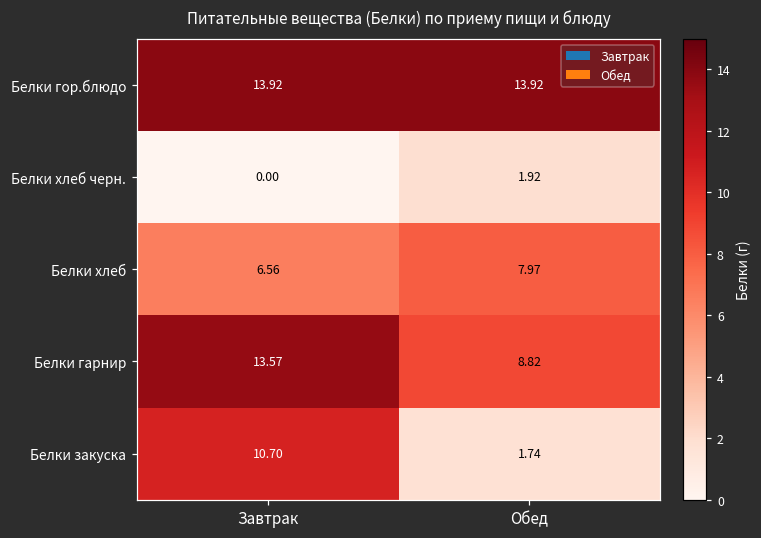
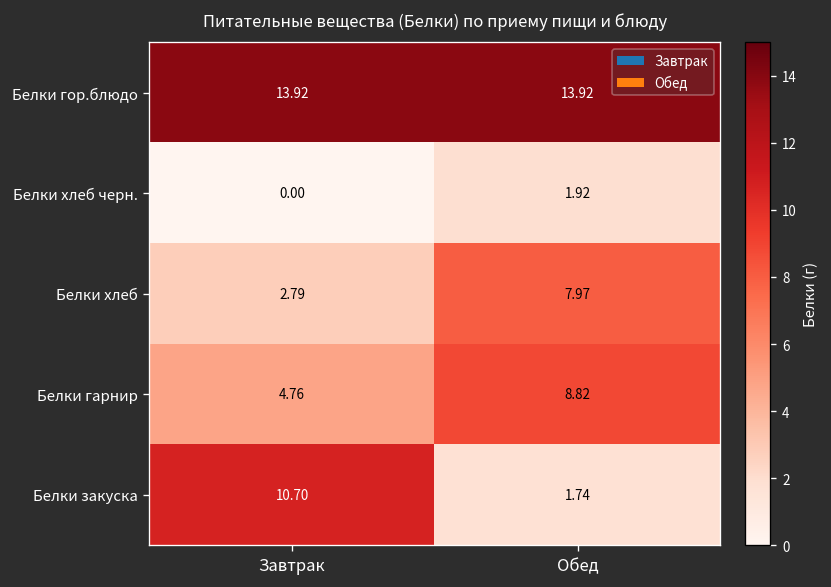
Белки хлеб, Завтрак: 6.56 -> 2.79
Белки гарнир, Завтрак: 13.57 -> 4.76
